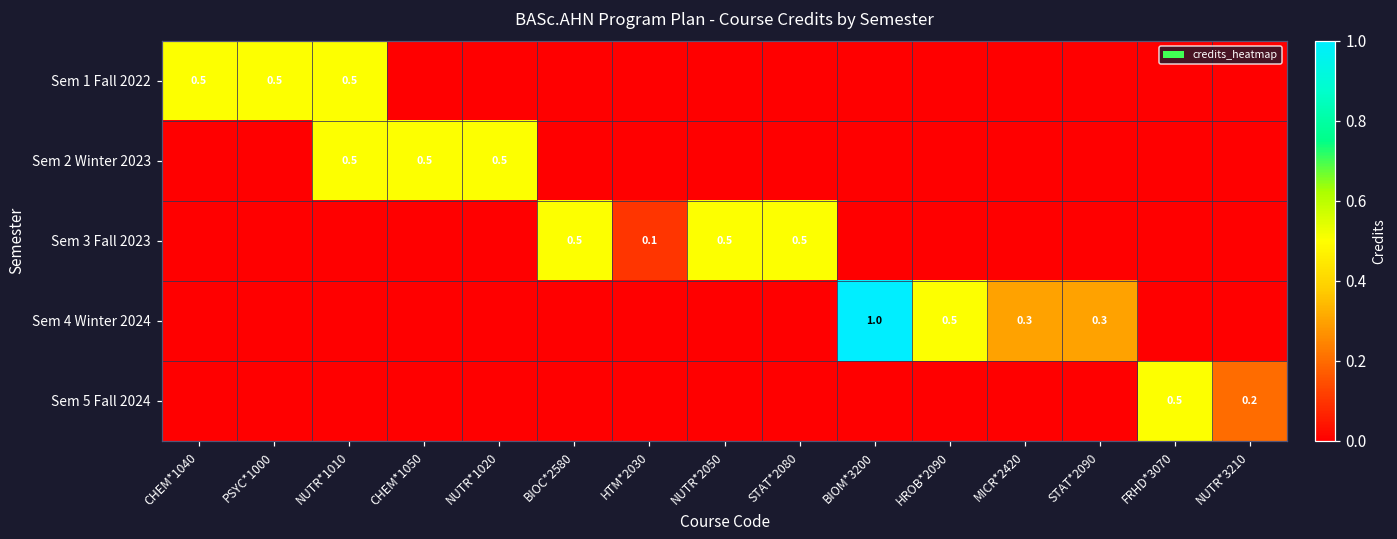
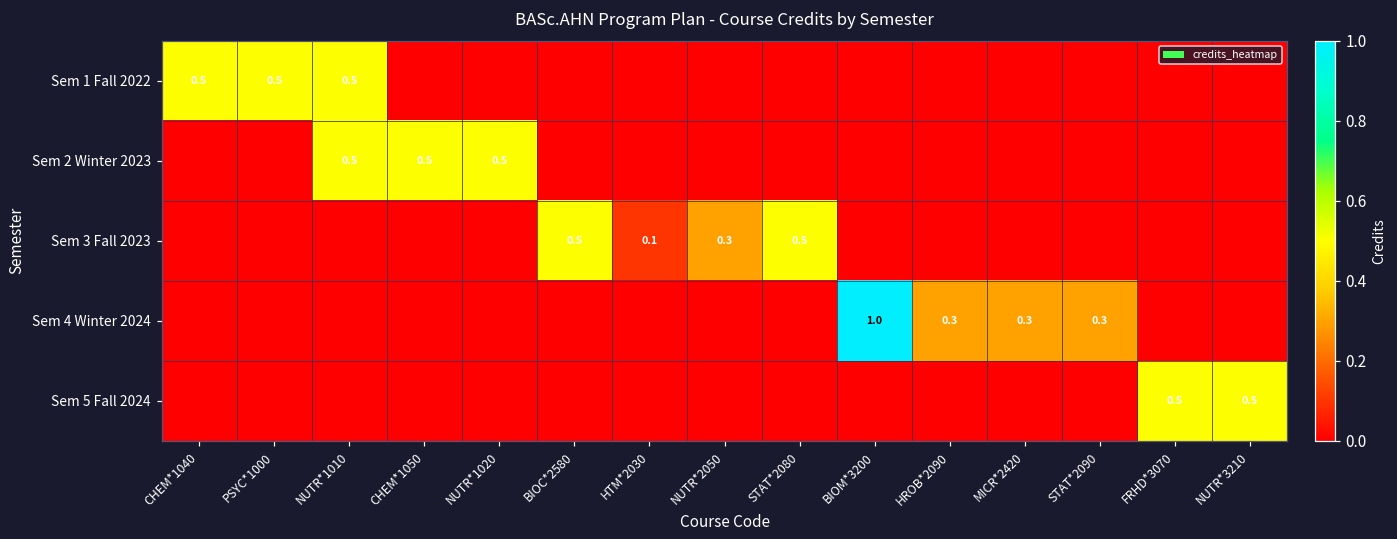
Sem 3 Fall 2023, NUTR*2050: 0.5 -> 0.3
Sem 4 Winter 2024, HROB*2090: 0.5 -> 0.3
Sem 5 Fall 2024, NUTR*3210: 0.2 -> 0.5
